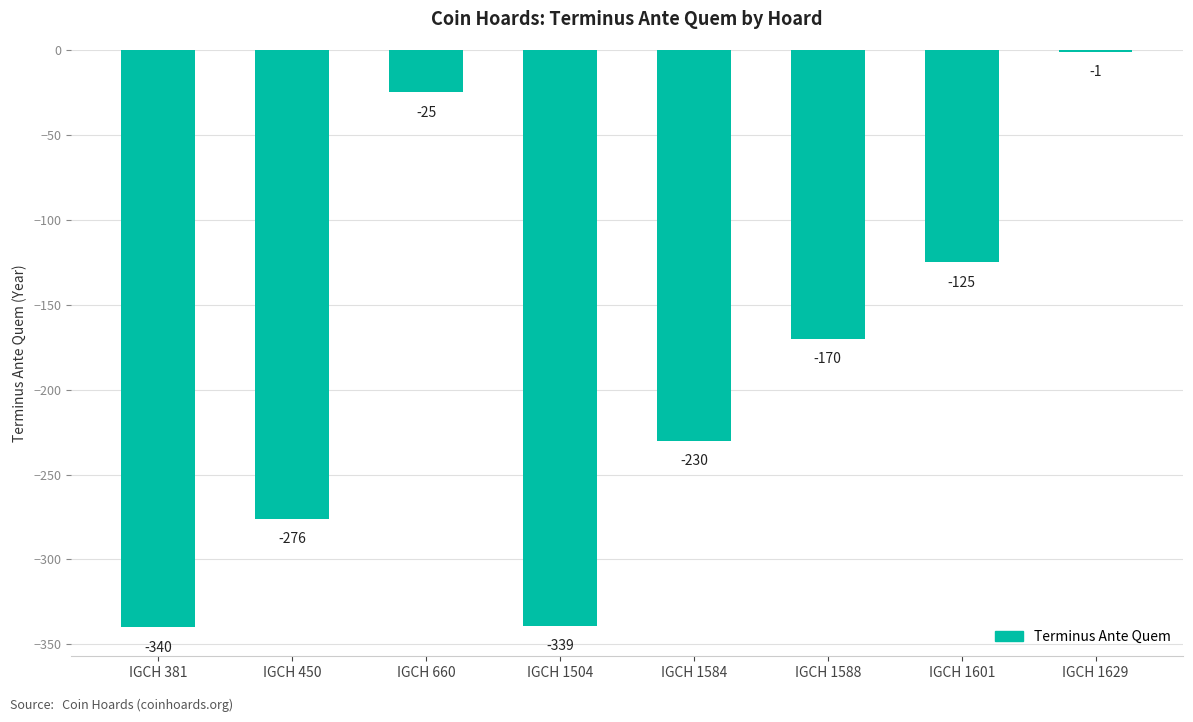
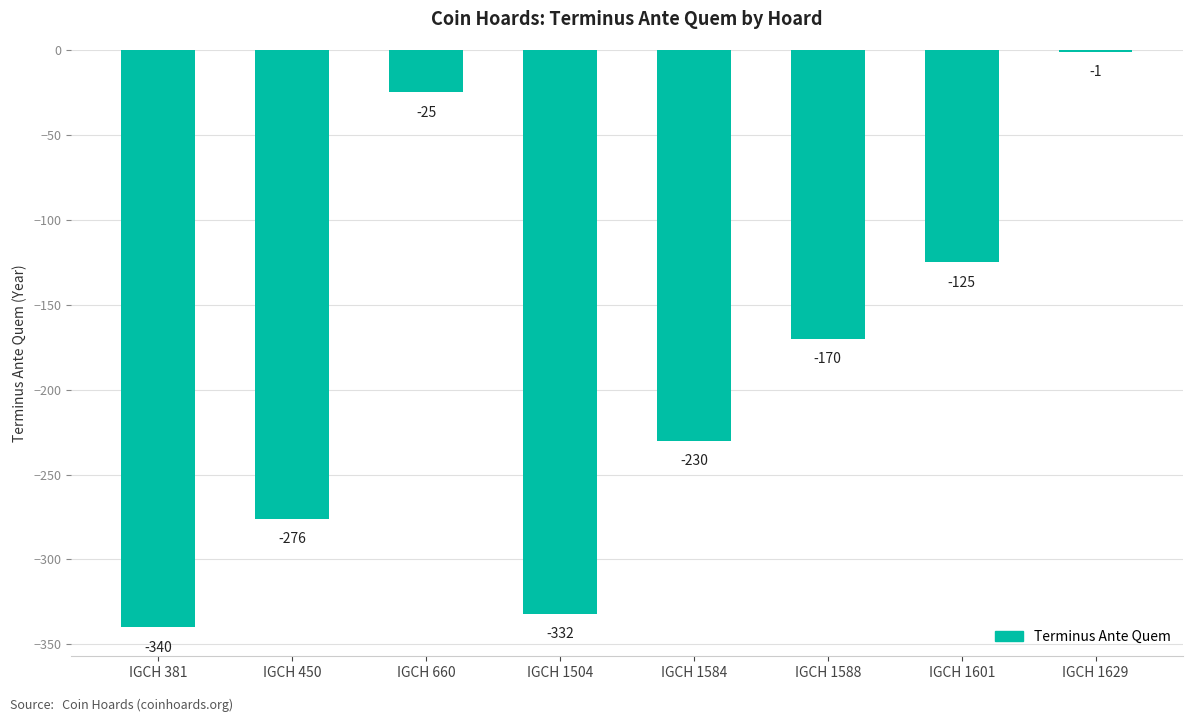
IGCH 1504: -339 -> -332
